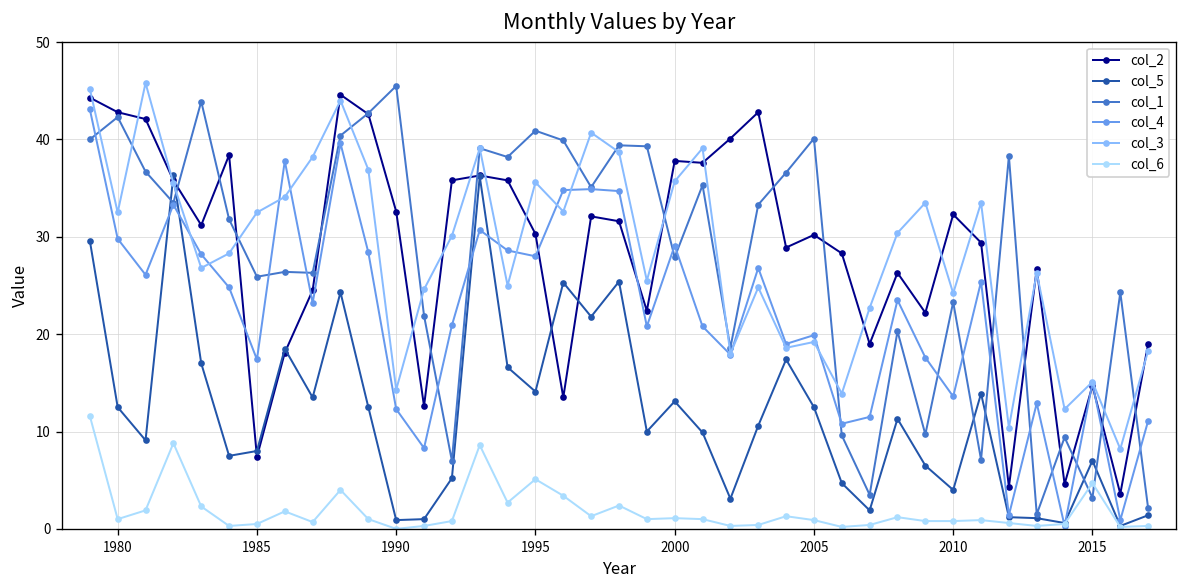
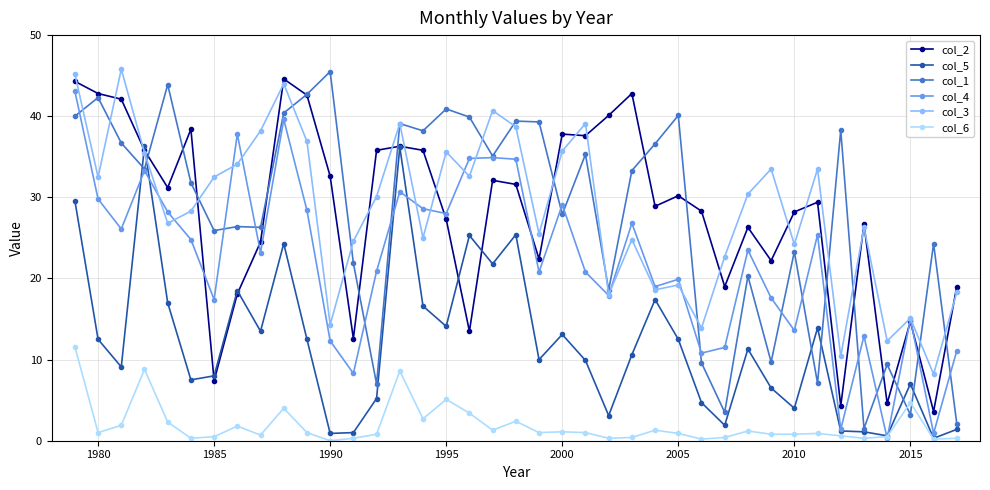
col_2, 1995: 30 -> 27
col_2, 2010: 32 -> 28
